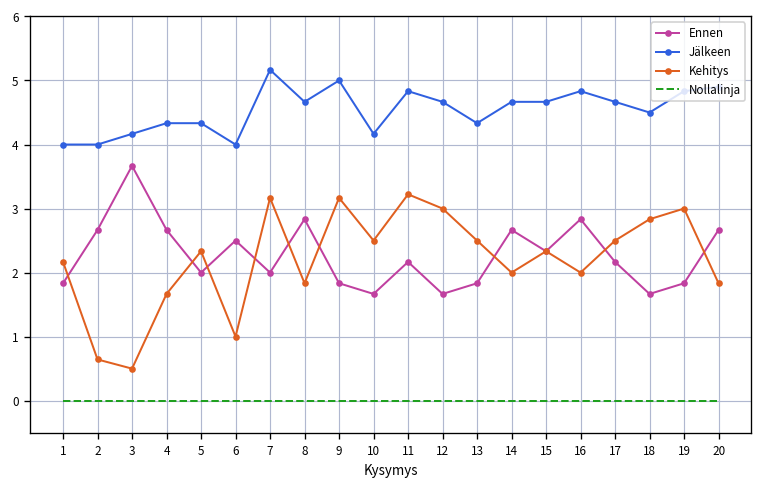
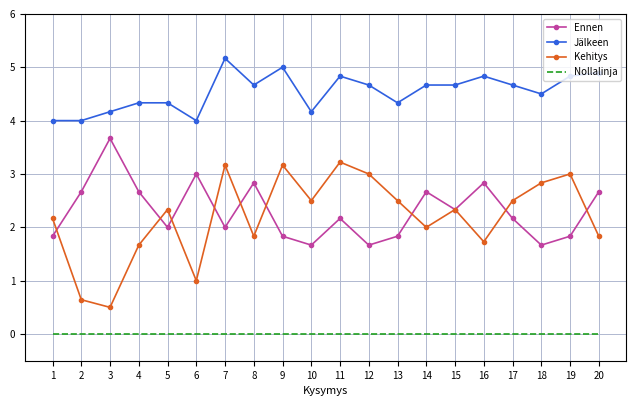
Ennen, 6: 2.5 -> 3.0
Kehitys, 16: 2.0 -> 1.7
